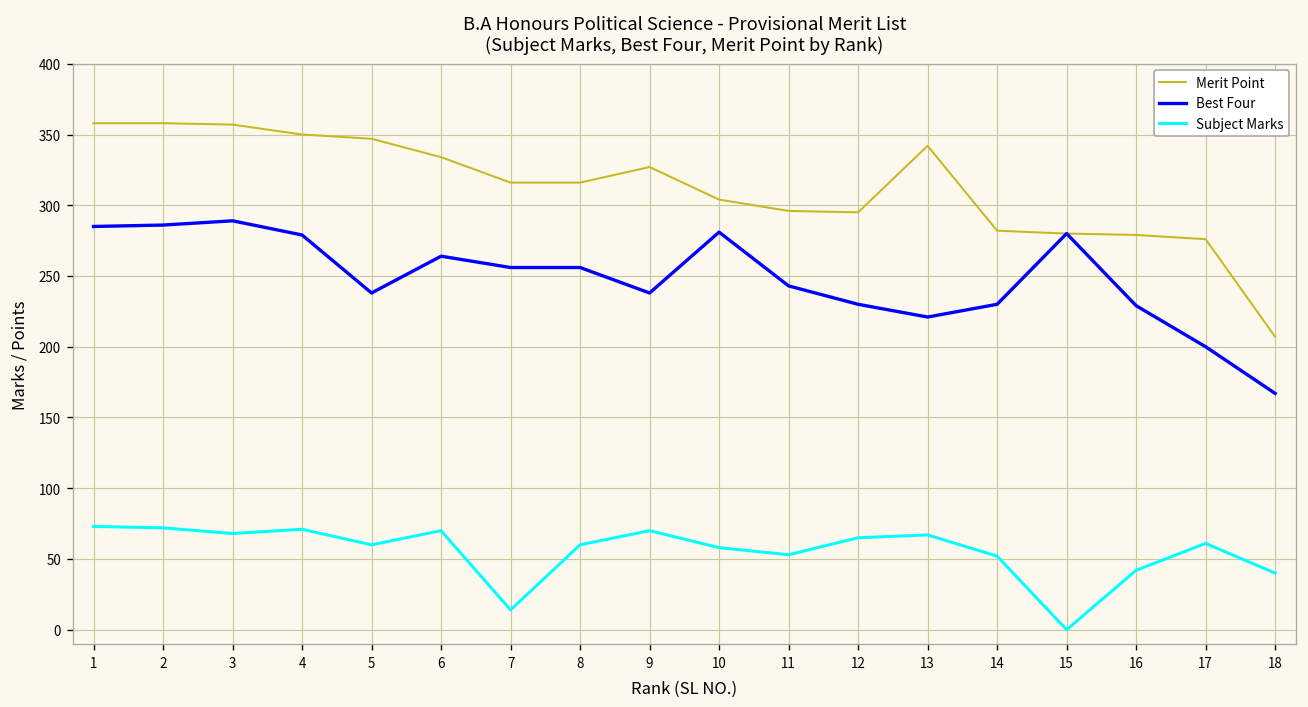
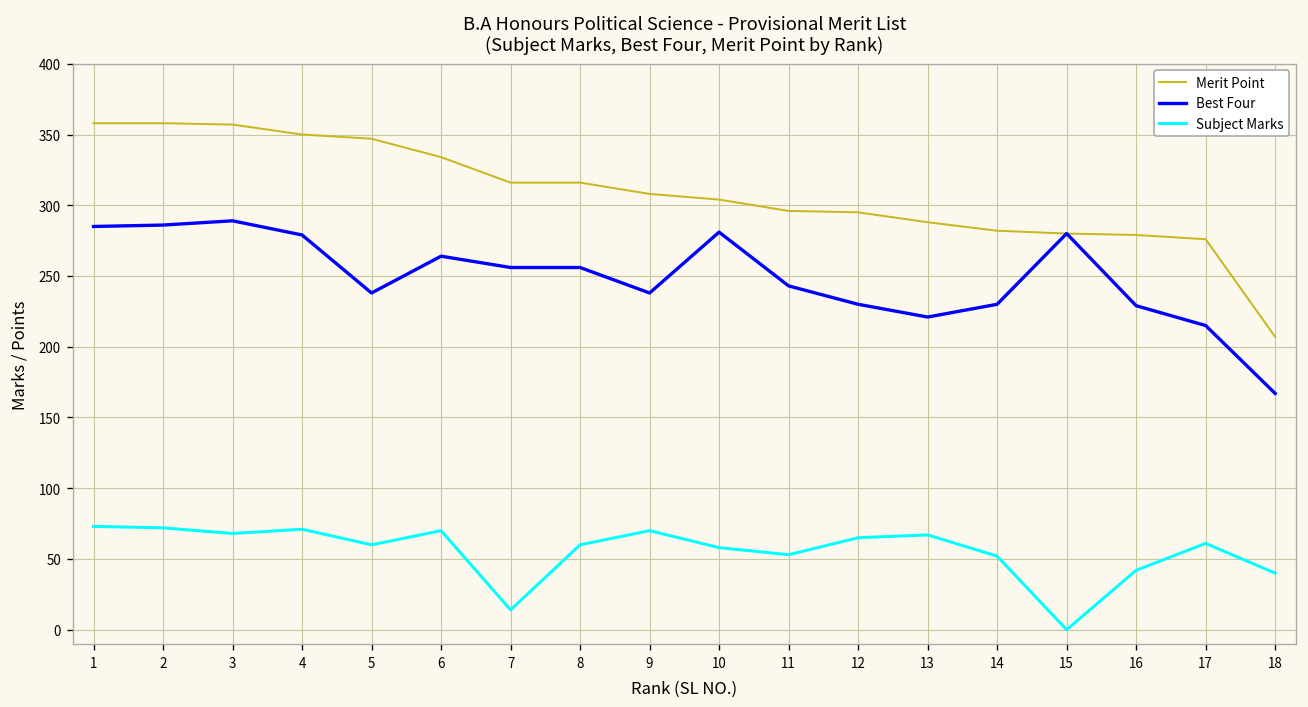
Merit Point, 9: 327 -> 308
Merit Point, 13: 342 -> 288
Best Four, 17: 200 -> 215
